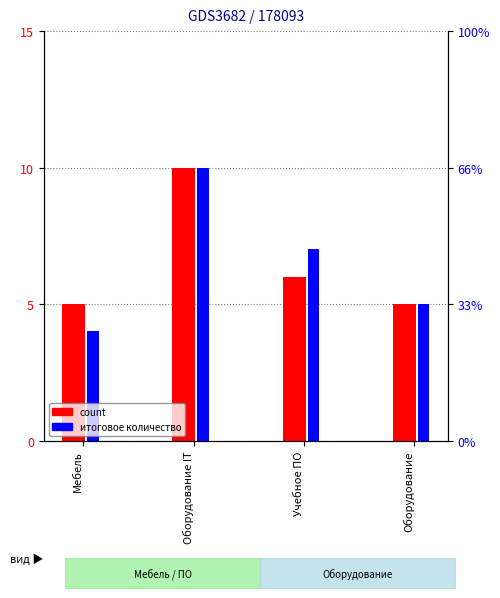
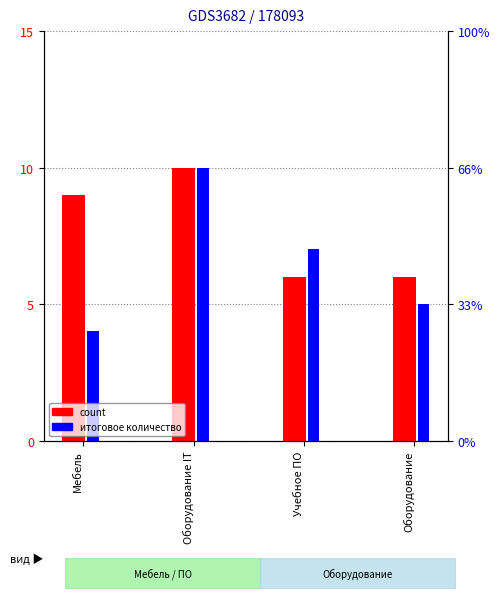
GDS3682 / 178093, count, Мебель: 5 -> 9
GDS3682 / 178093, count, Оборудование: 5 -> 6
